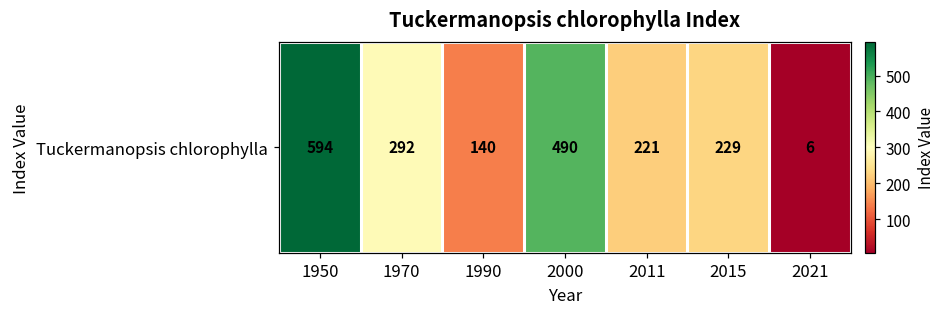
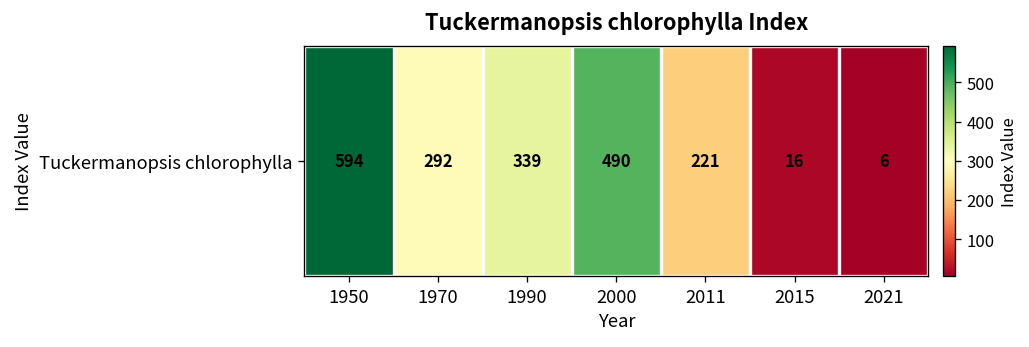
Tuckermanopsis chlorophylla, 1990: 140 -> 339
Tuckermanopsis chlorophylla, 2015: 229 -> 16
